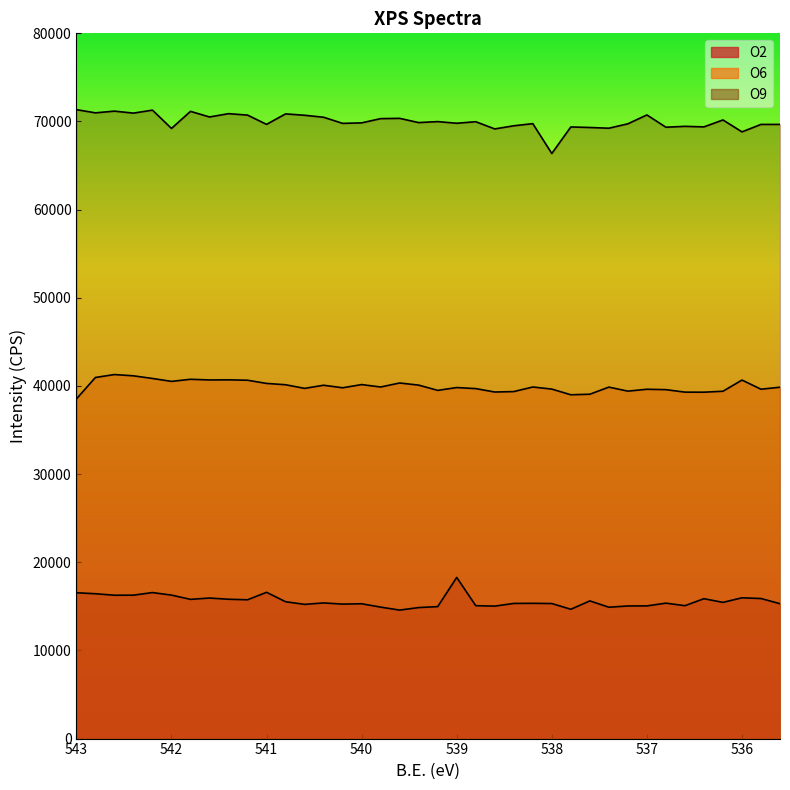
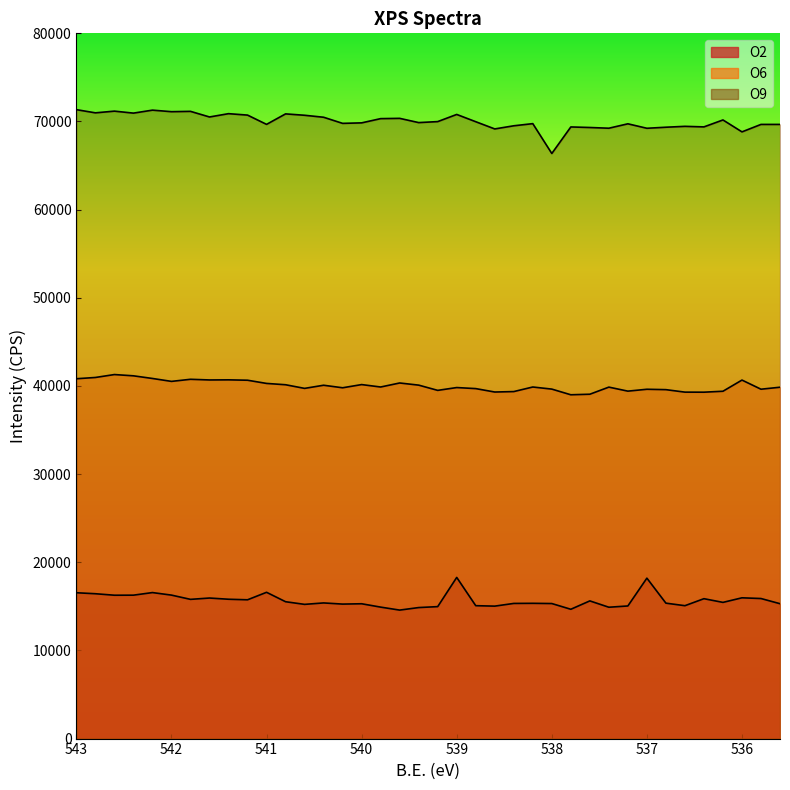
O6, 543: 39000 -> 41000
O9, 542: 69000 -> 71000
O9, 539: 70000 -> 71000
O2, 537: 15000 -> 18000
O9, 537: 71000 -> 69000
